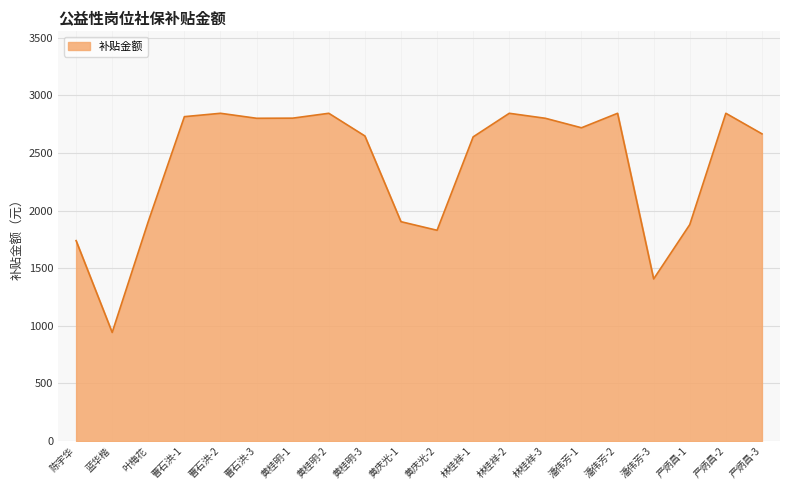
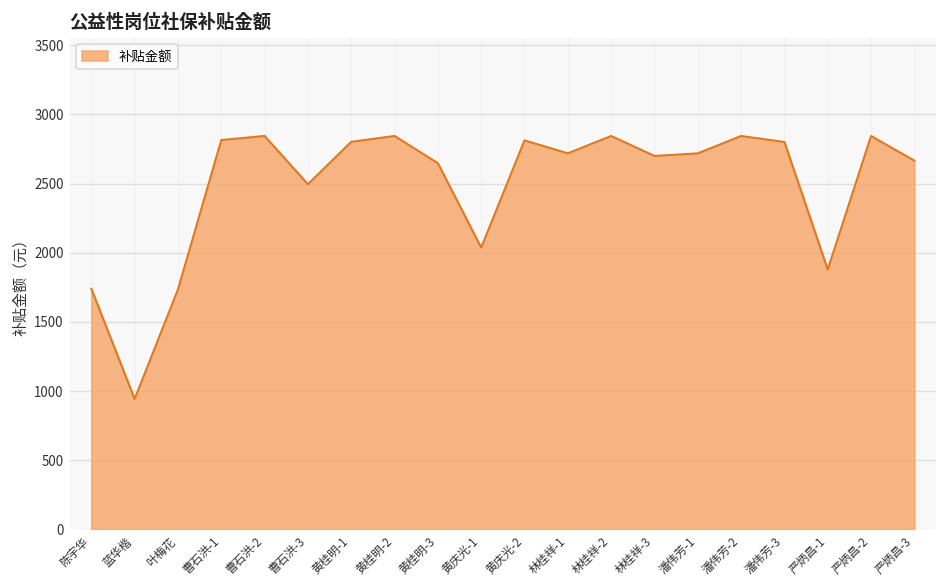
叶梅花: 1910 -> 1730
曹石洪-3: 2800 -> 2500
黄庆光-1: 1900 -> 2040
黄庆光-2: 1830 -> 2810
林桂祥-1: 2640 -> 2720
林桂祥-3: 2800 -> 2700
潘伟芳-3: 1410 -> 2800
